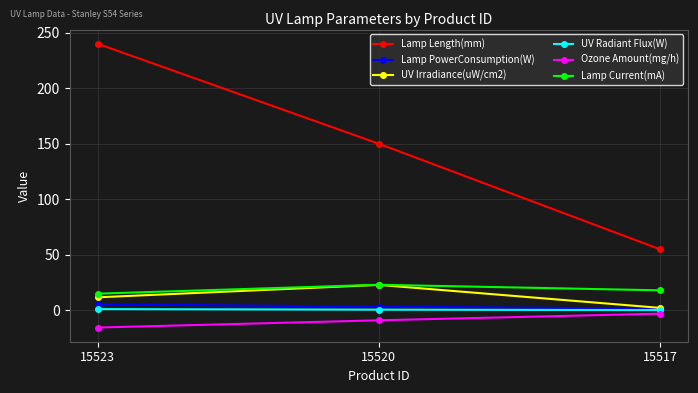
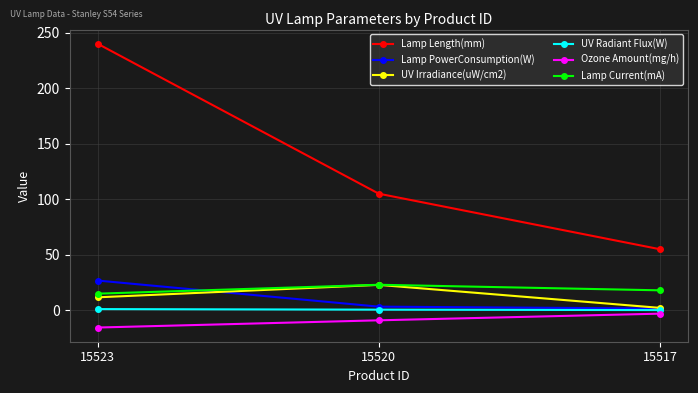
Lamp PowerConsumption(W), 15523: 5 -> 27
Lamp Length(mm), 15520: 150 -> 105
